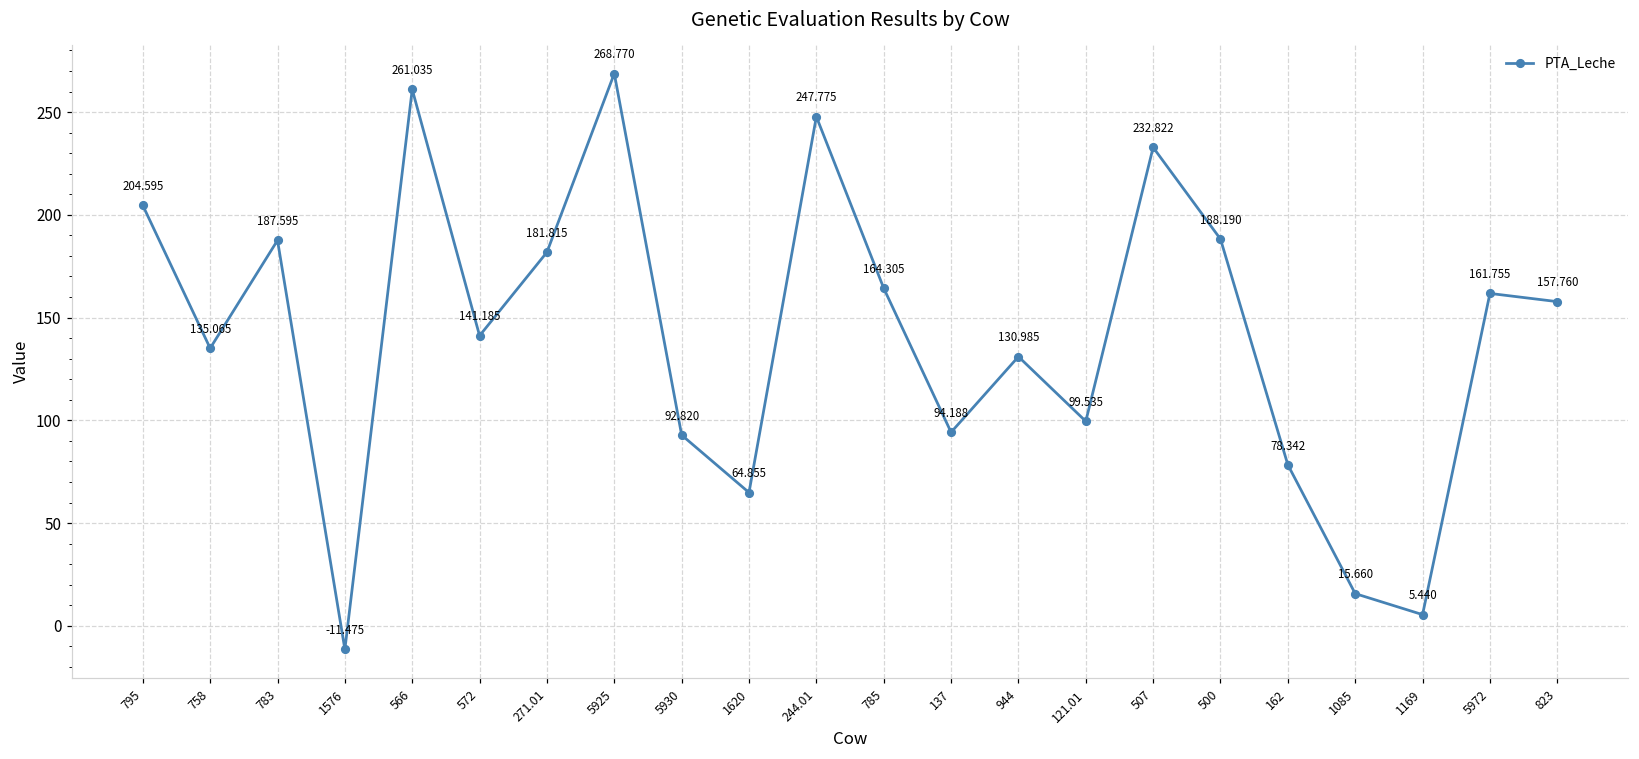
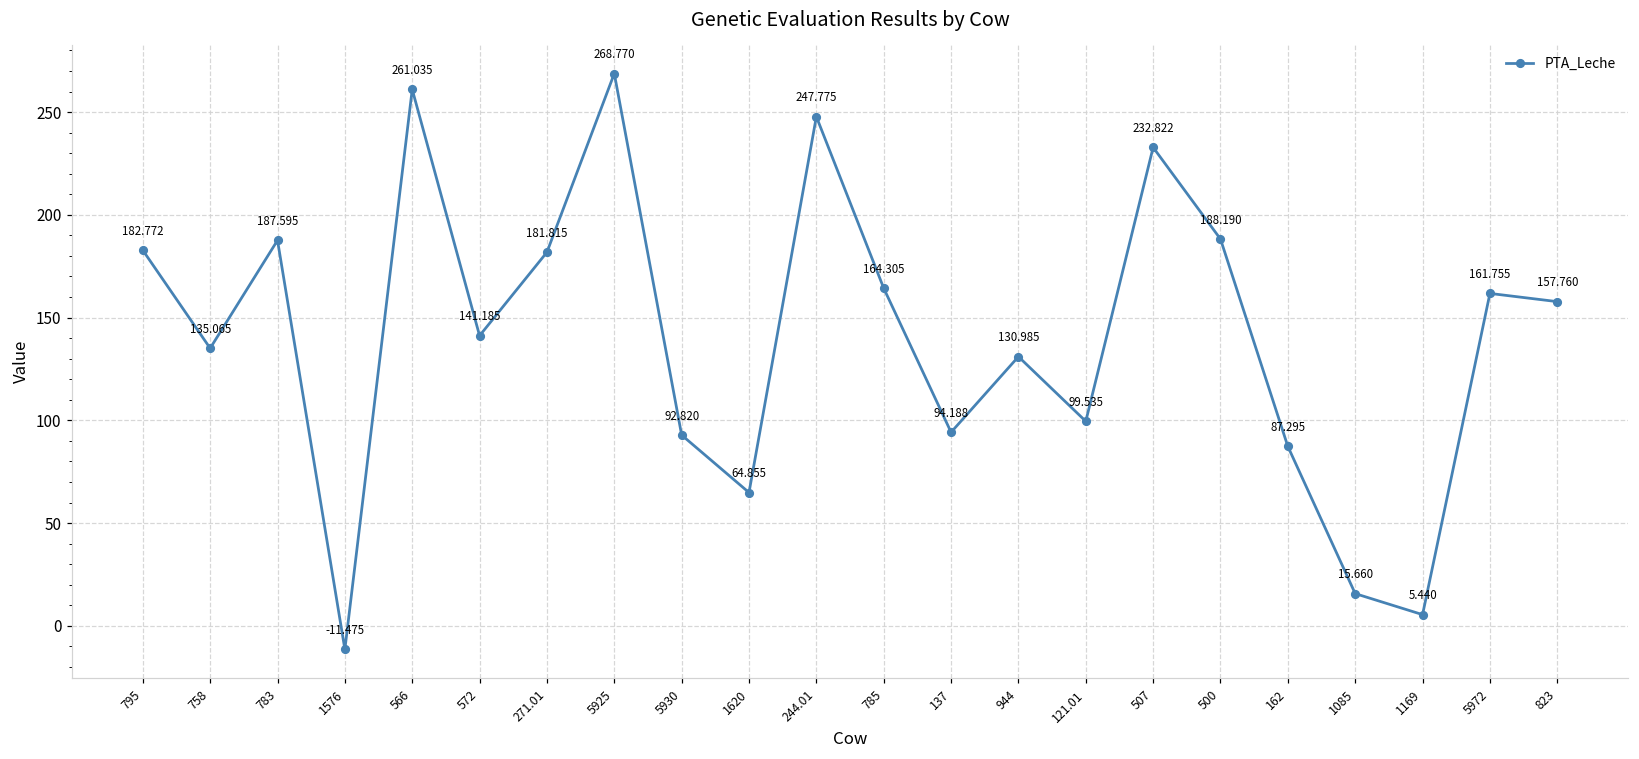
795: 204.595 -> 182.772
162: 78.342 -> 87.295
